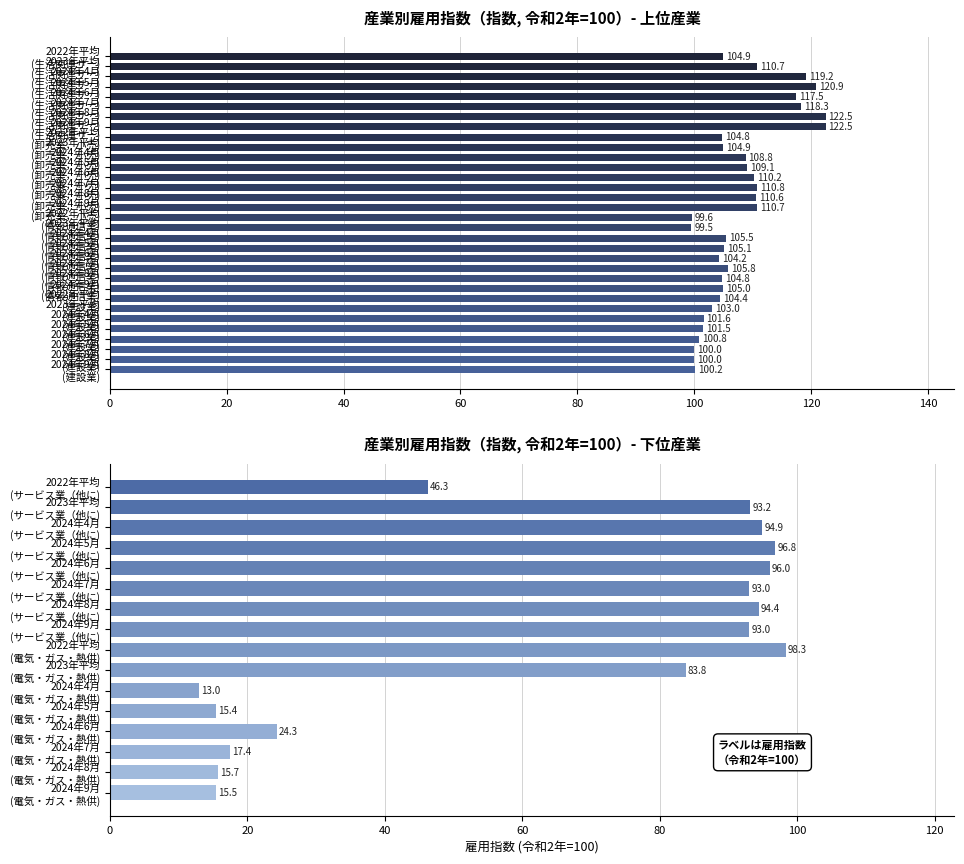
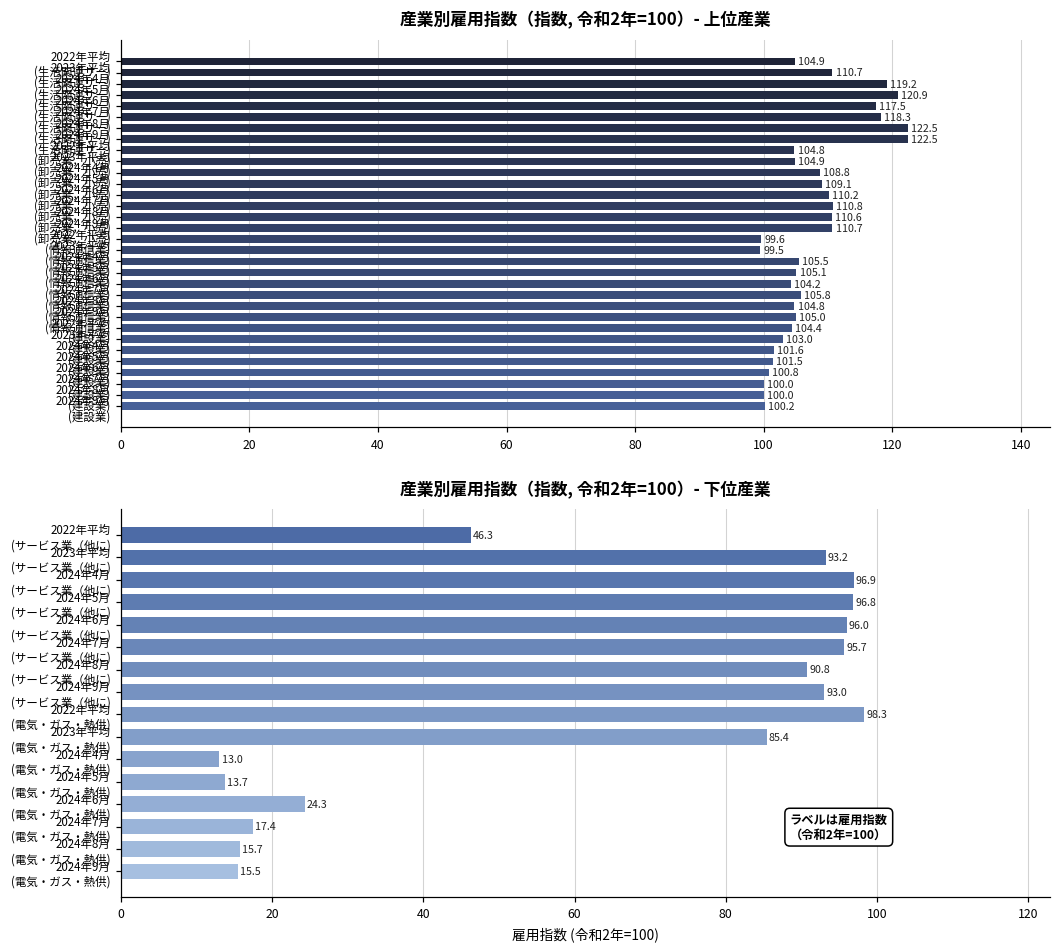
産業別雇用指数（指数, 令和2年=100）- 下位産業, 2024年4月 (サービス業（他に): 94.9 -> 96.9
産業別雇用指数（指数, 令和2年=100）- 下位産業, 2024年7月 (サービス業（他に): 93.0 -> 95.7
産業別雇用指数（指数, 令和2年=100）- 下位産業, 2024年8月 (サービス業（他に): 94.4 -> 90.8
産業別雇用指数（指数, 令和2年=100）- 下位産業, 2023年平均 (電気・ガス・熱供): 83.8 -> 85.4
産業別雇用指数（指数, 令和2年=100）- 下位産業, 2024年5月 (電気・ガス・熱供): 15.4 -> 13.7
